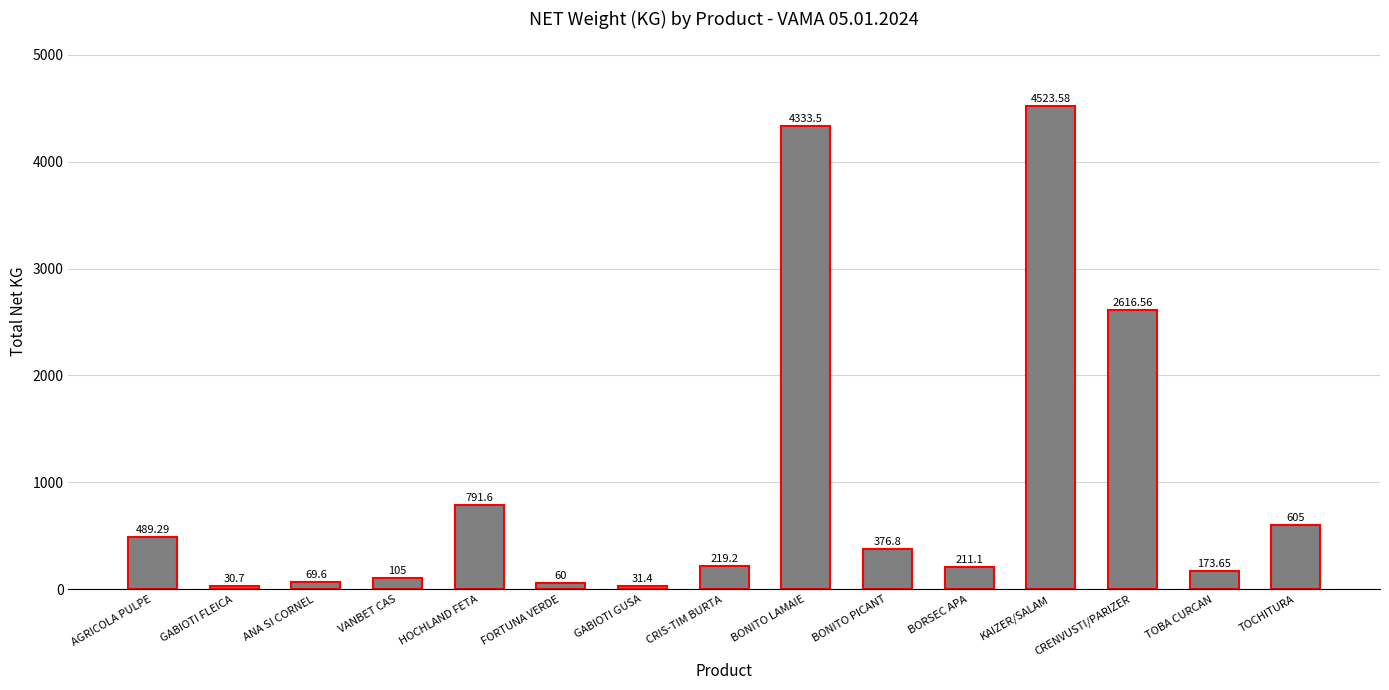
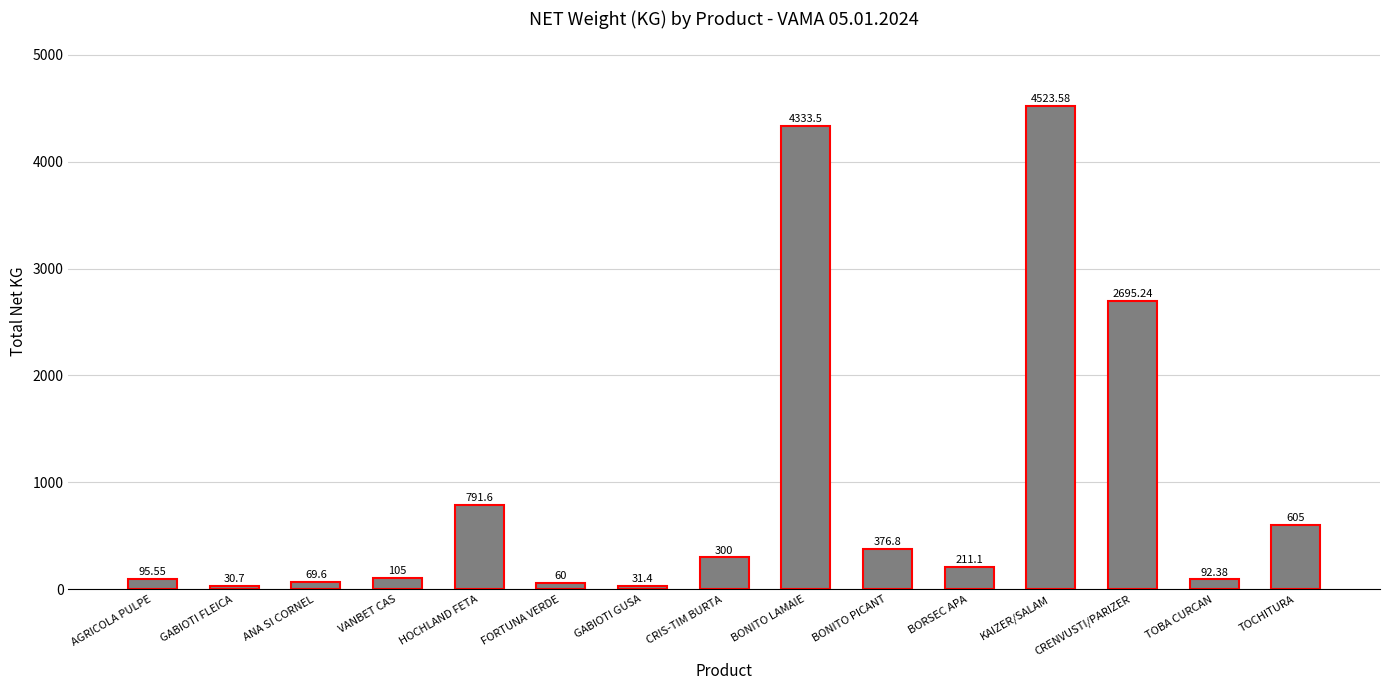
AGRICOLA PULPE: 489.29 -> 95.55
CRIS-TIM BURTA: 219.2 -> 300
CRENVUSTI/PARIZER: 2616.56 -> 2695.24
TOBA CURCAN: 173.65 -> 92.38
